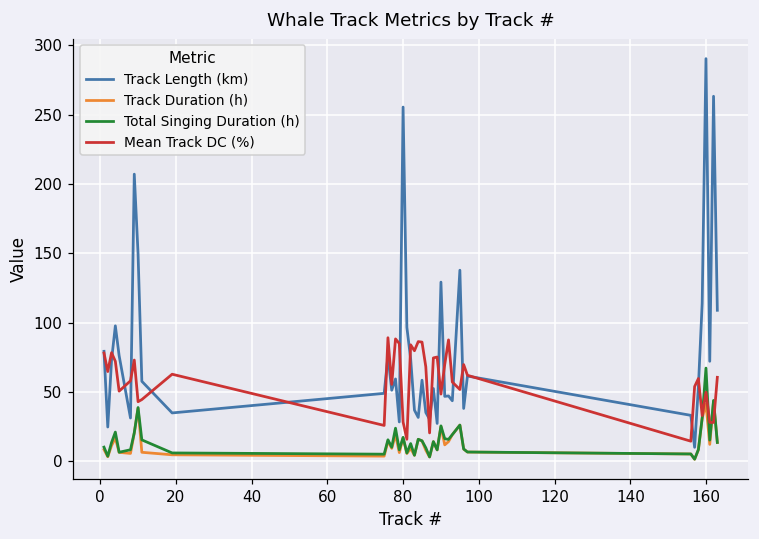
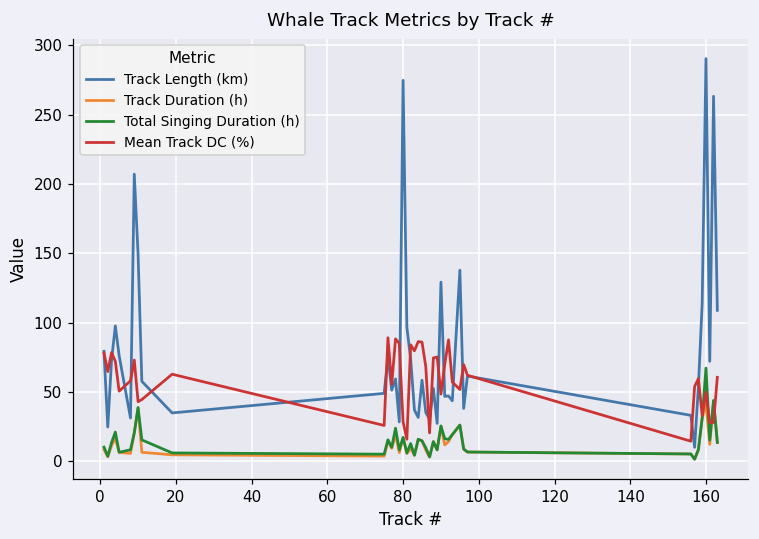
Track Length (km), 80: 256 -> 275
